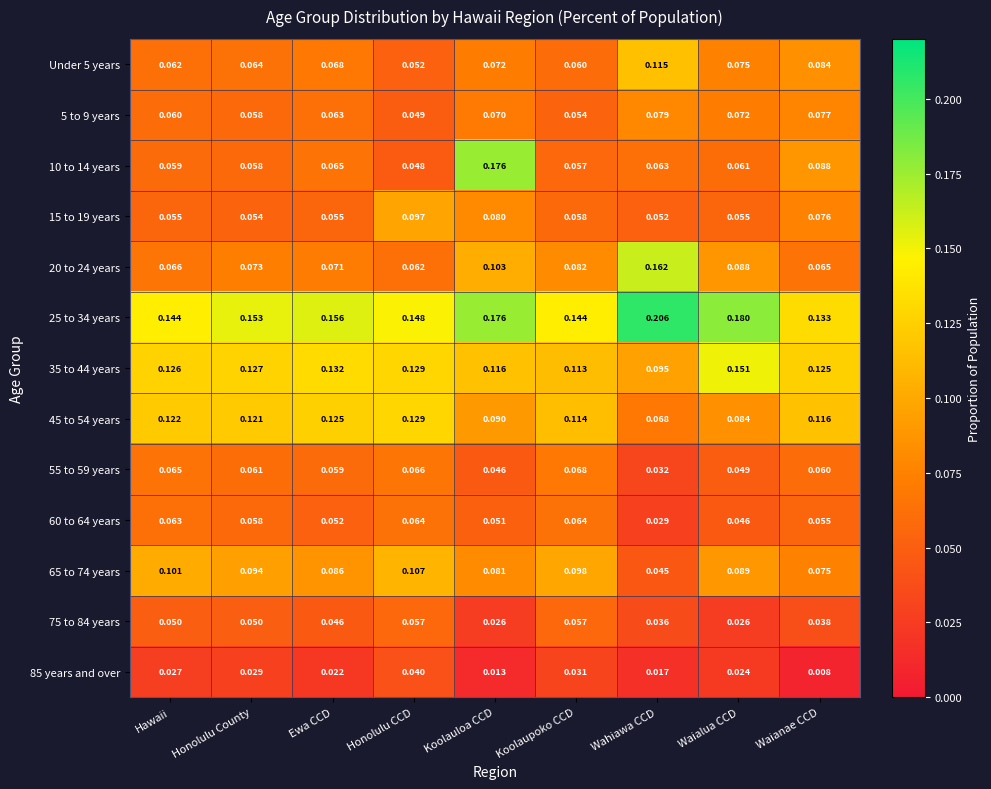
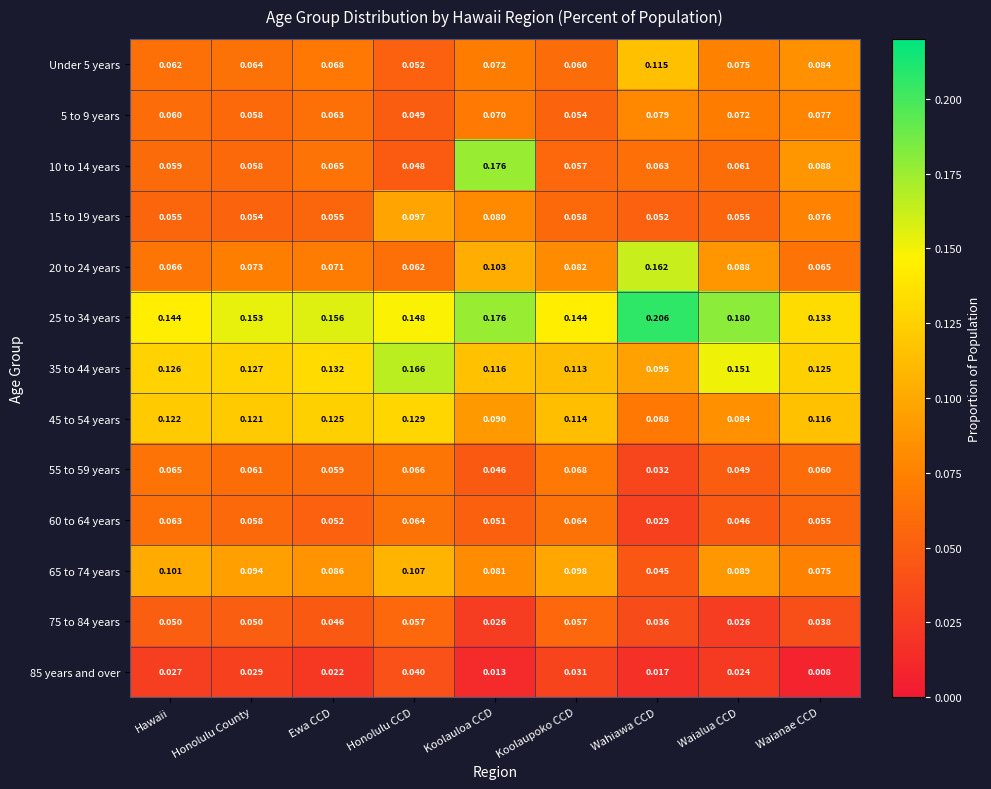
35 to 44 years, Honolulu CCD: 0.129 -> 0.166
